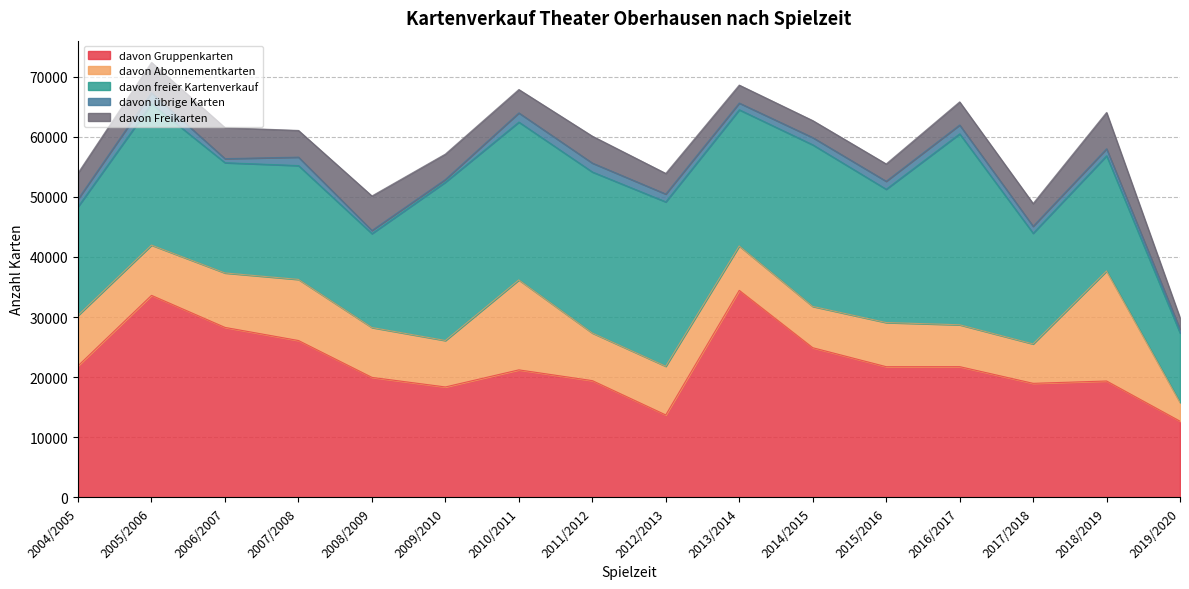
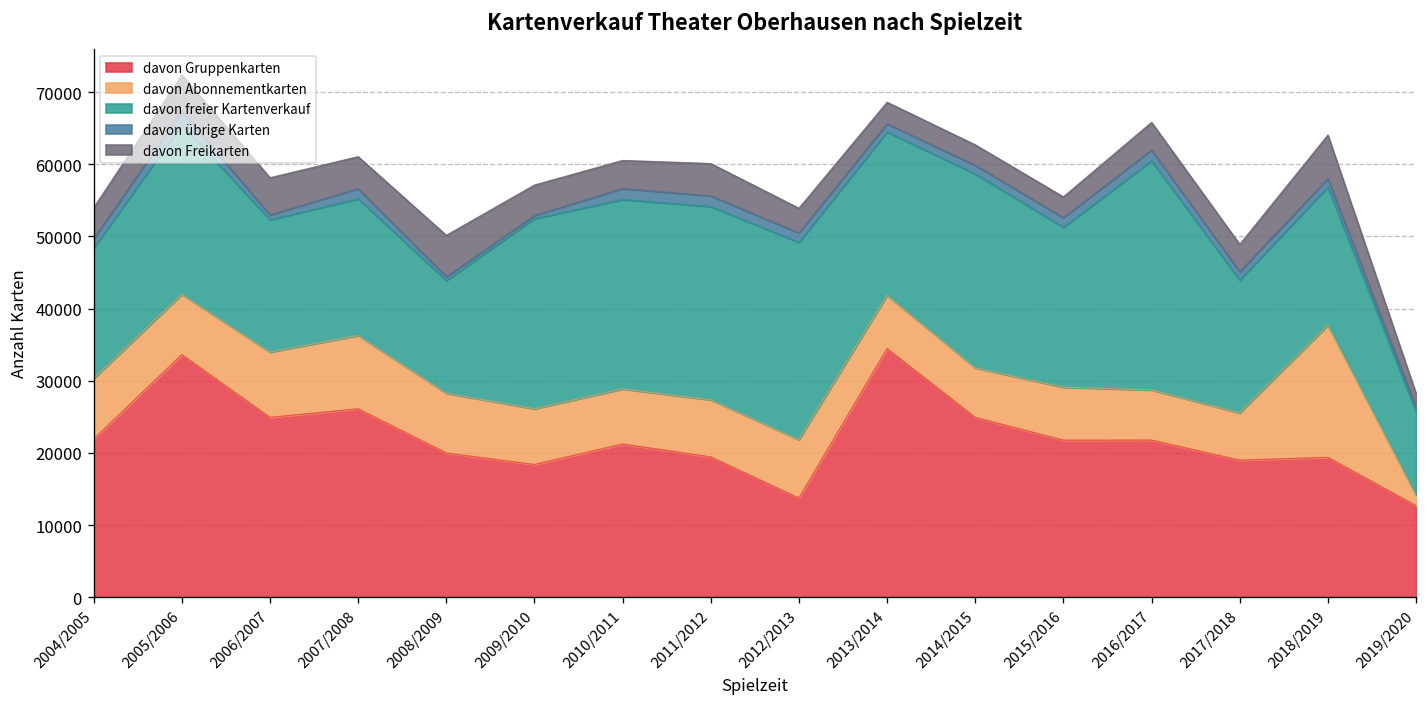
davon Gruppenkarten, 2006/2007: 28000 -> 25000
davon Abonnementkarten, 2010/2011: 15000 -> 8000
davon Abonnementkarten, 2019/2020: 3000 -> 1000
